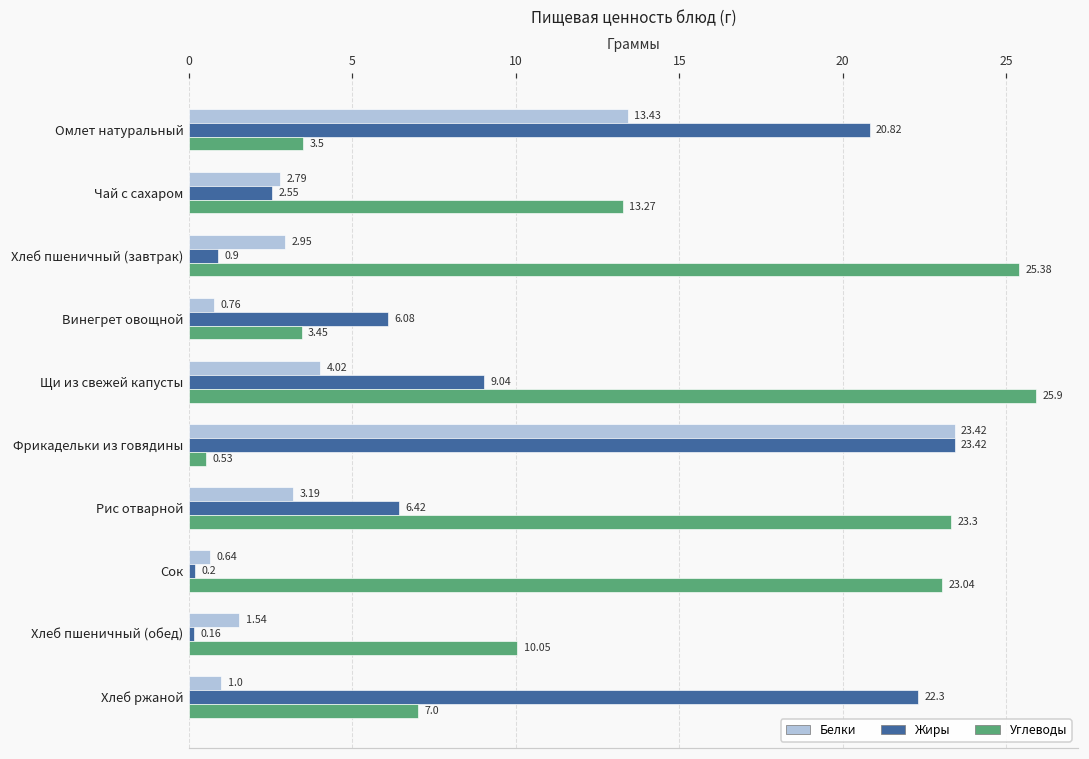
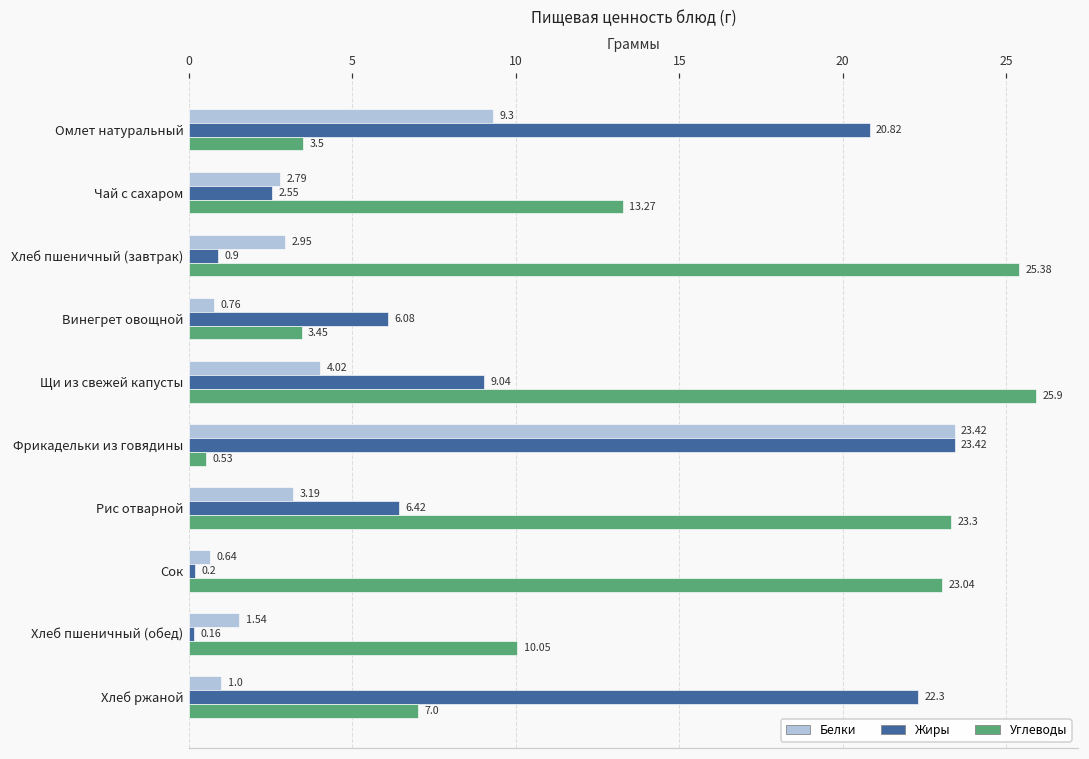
Белки, Омлет натуральный: 13.43 -> 9.3
